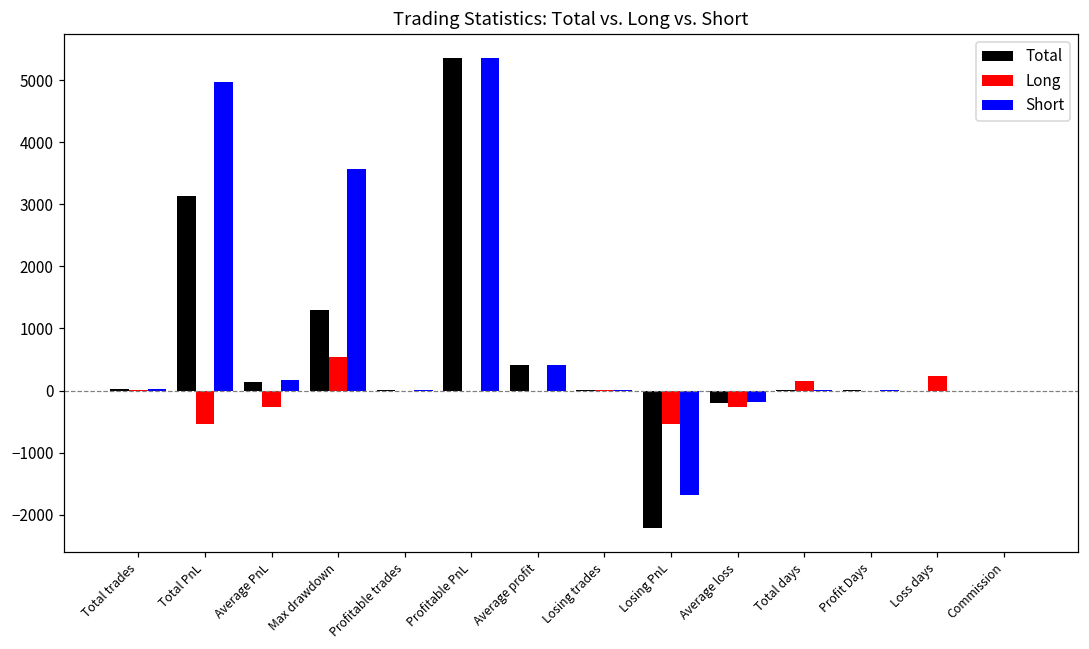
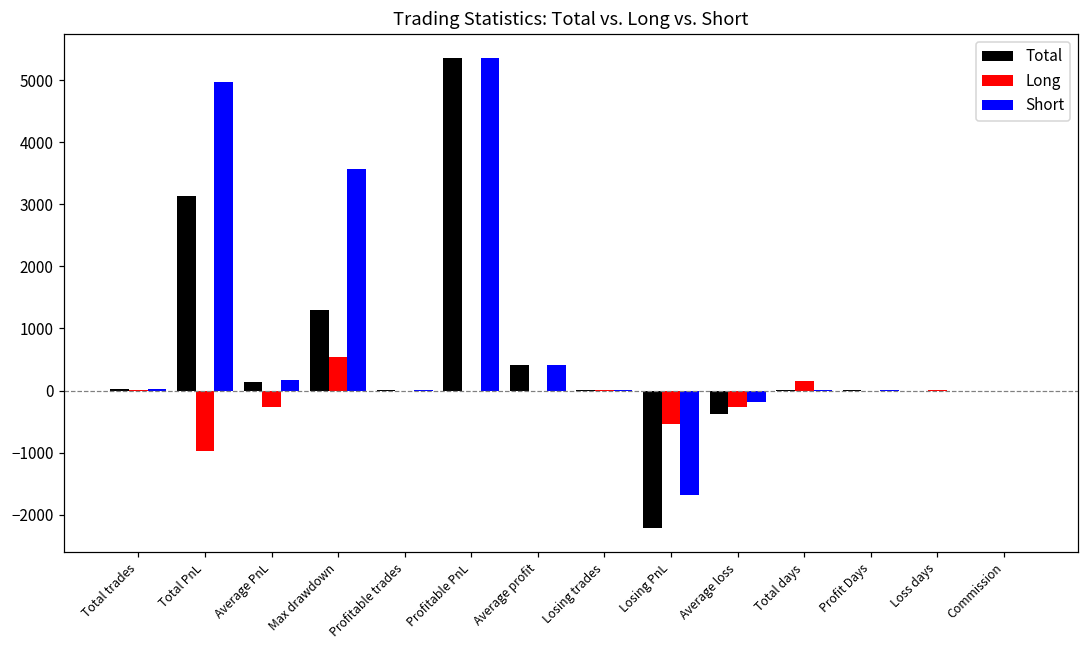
Long, Total PnL: -500 -> -1000
Total, Average loss: -200 -> -400
Long, Loss days: 200 -> 0
